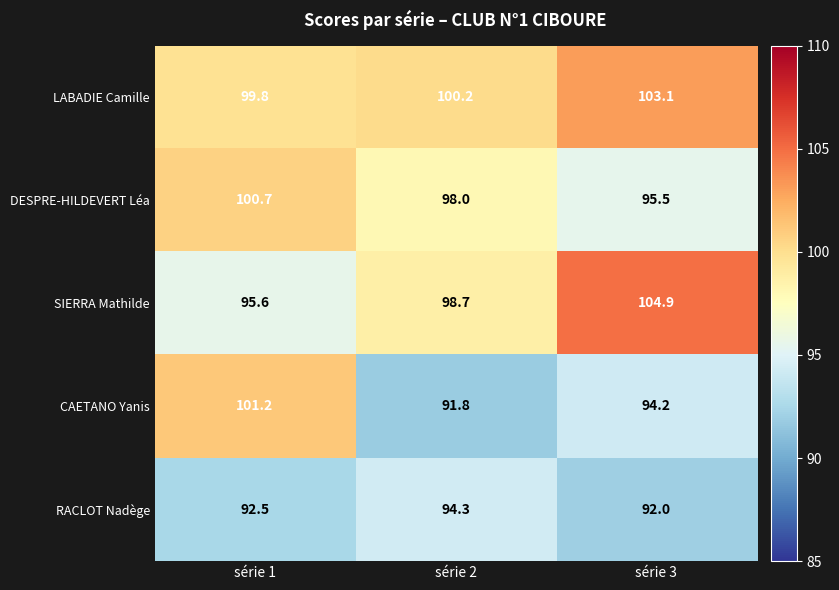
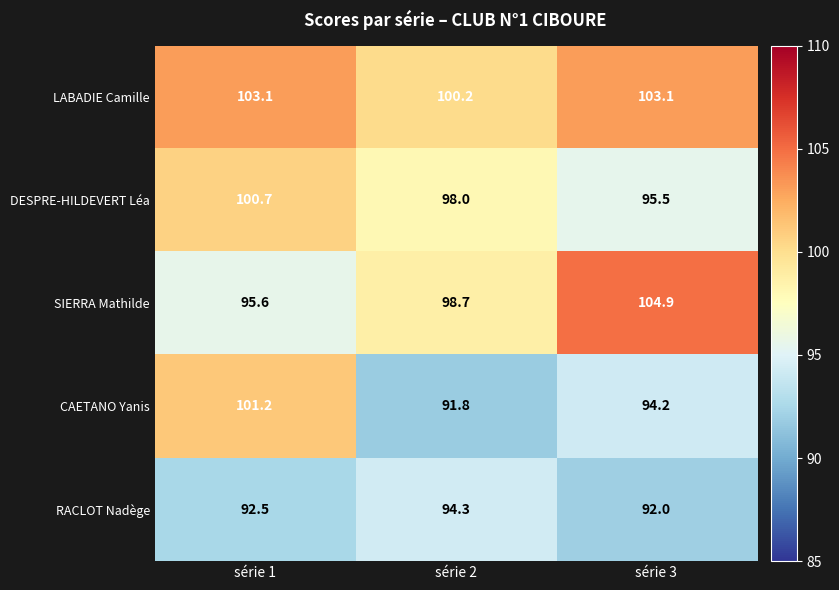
LABADIE Camille, série 1: 99.8 -> 103.1
